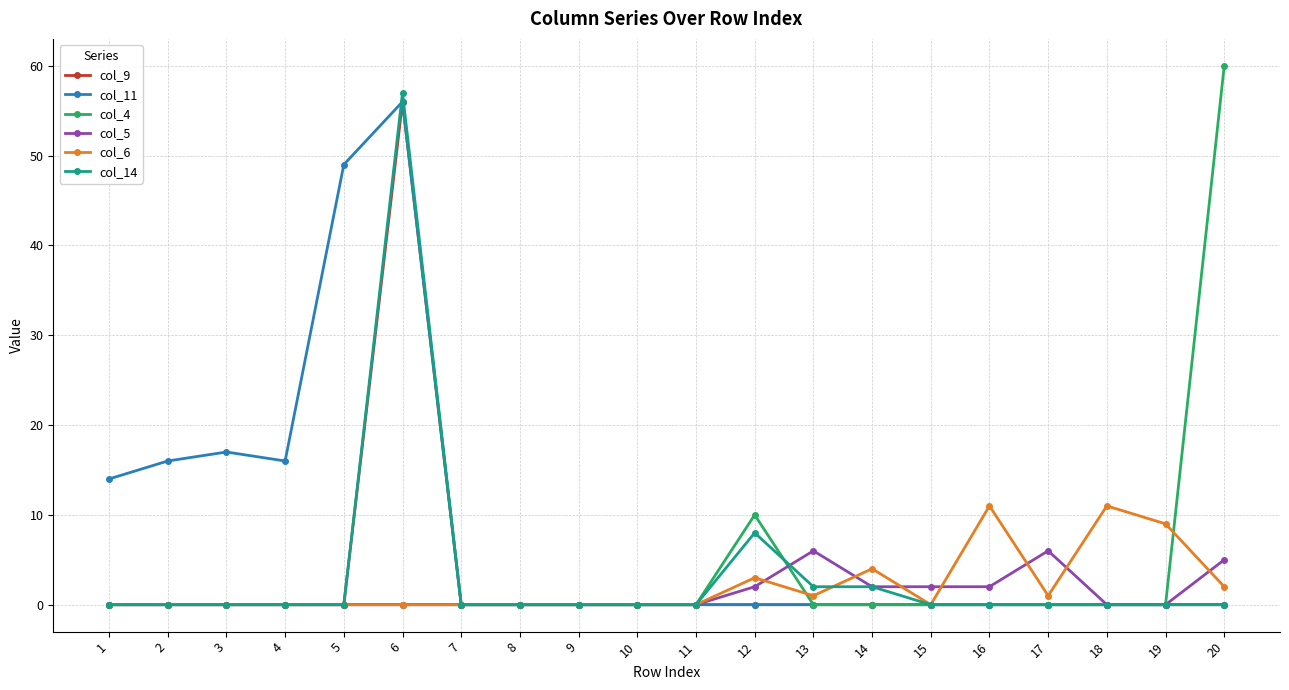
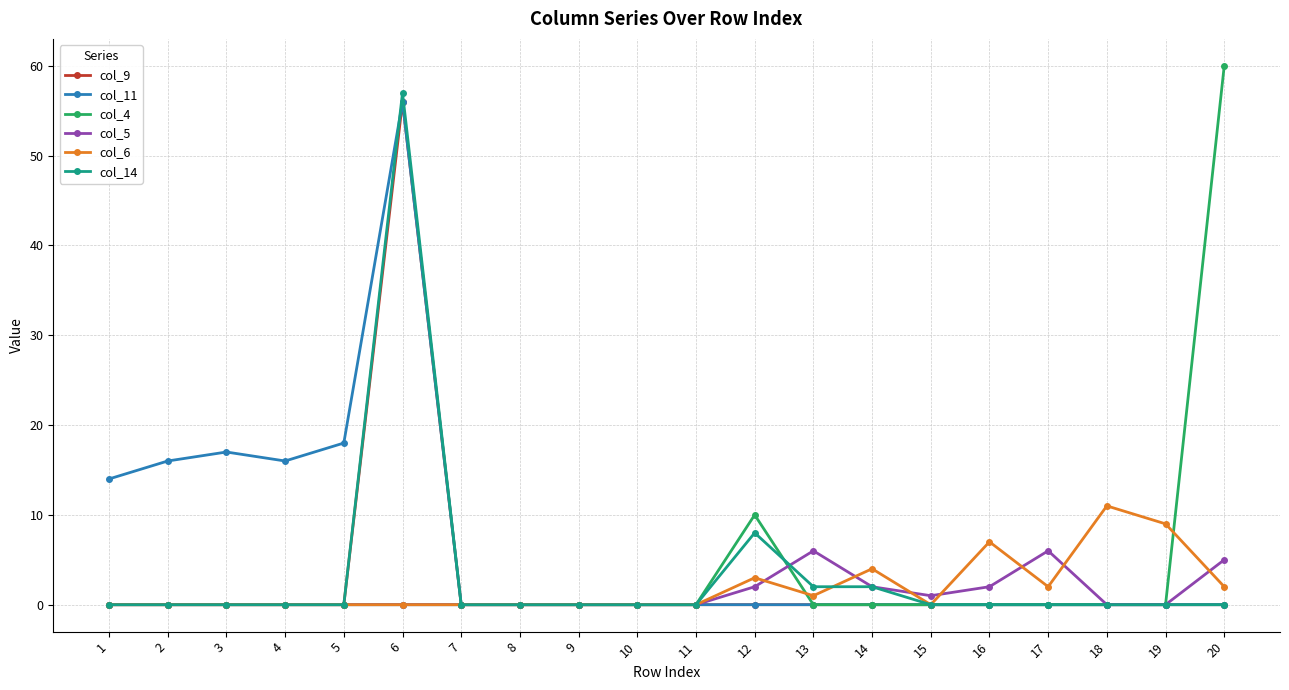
col_11, 5: 49 -> 18
col_5, 15: 2 -> 1
col_6, 16: 11 -> 7
col_6, 17: 1 -> 2
